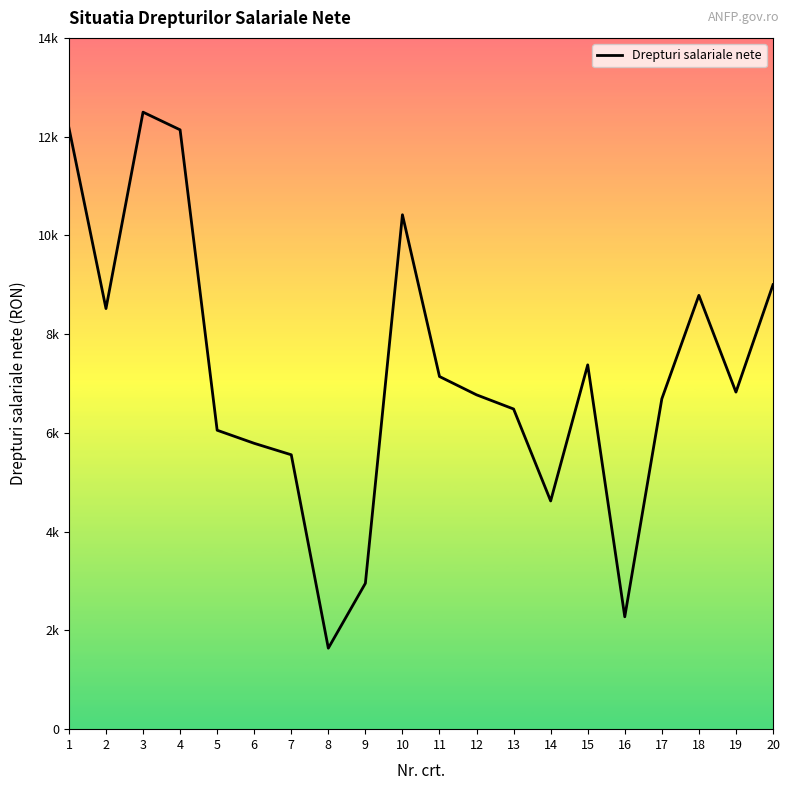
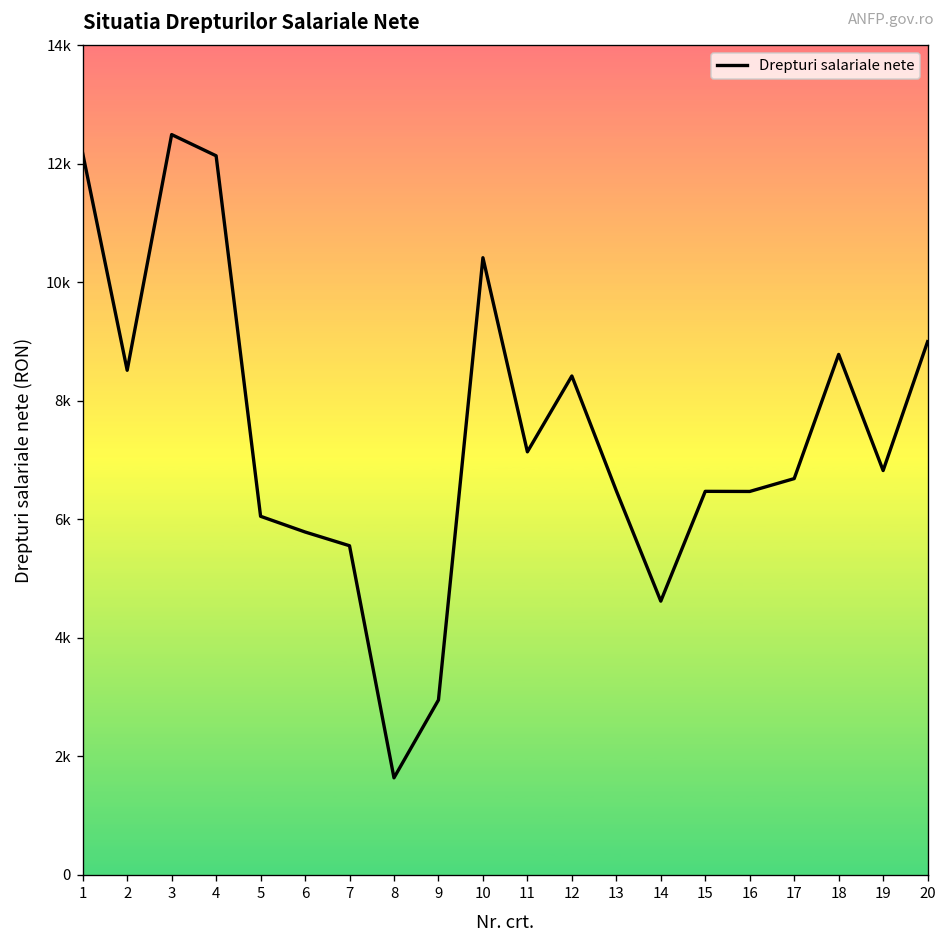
12: 6800 -> 8400
15: 7400 -> 6500
16: 2300 -> 6500
